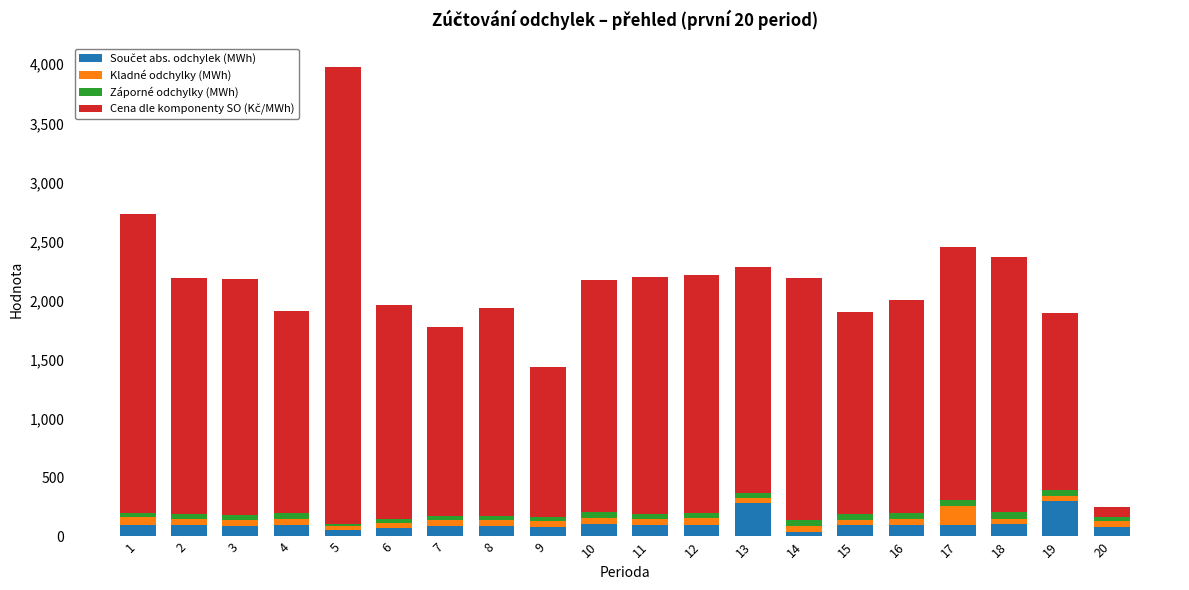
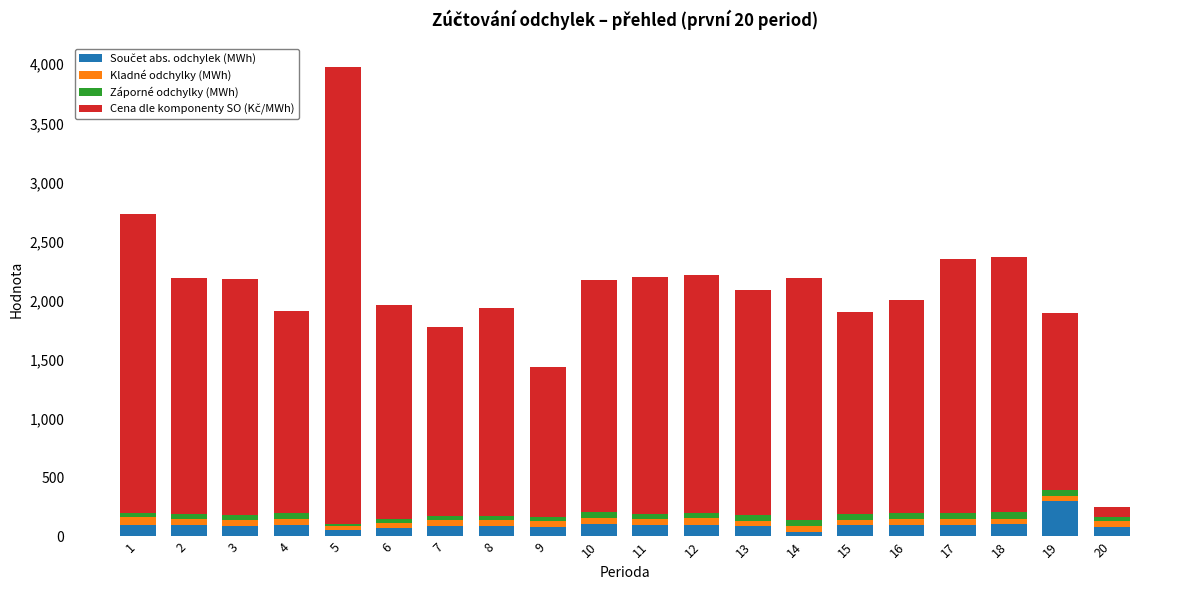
Součet abs. odchylek (MWh), 13: 280 -> 90
Kladné odchylky (MWh), 17: 160 -> 50
